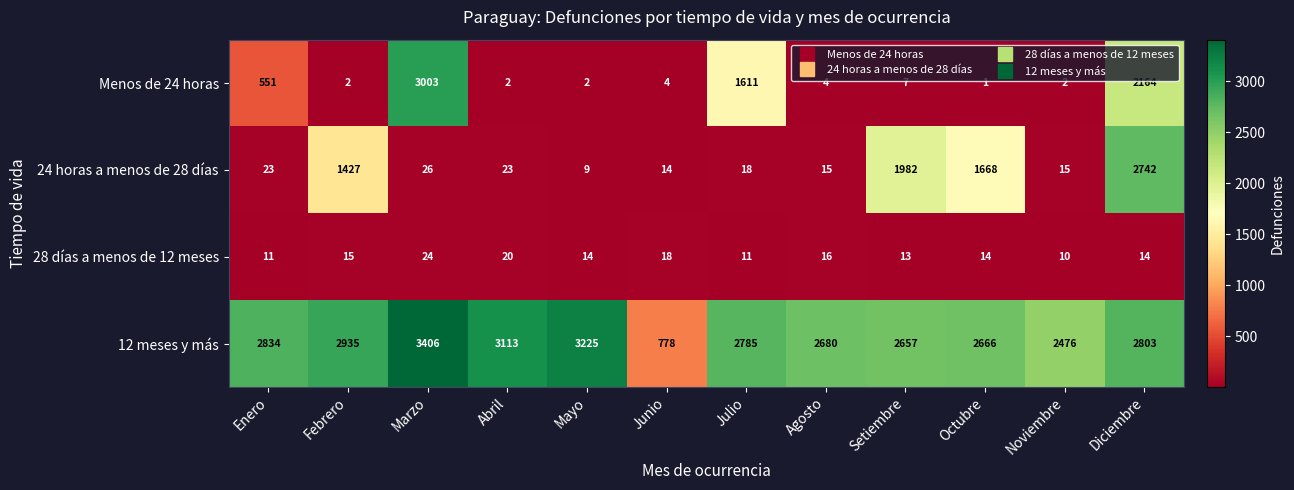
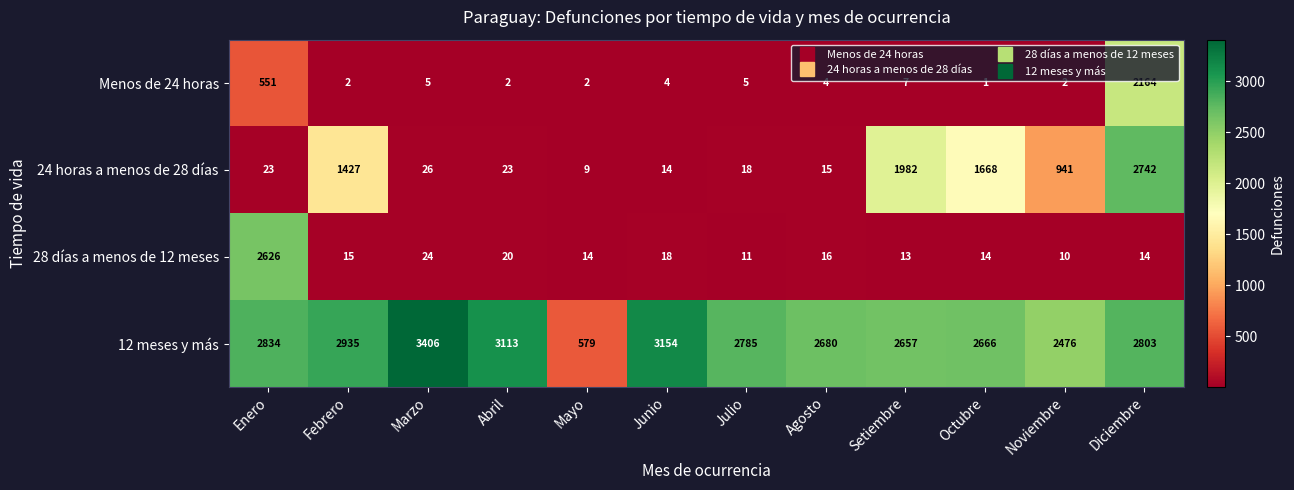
Menos de 24 horas, Marzo: 3003 -> 5
Menos de 24 horas, Julio: 1611 -> 5
24 horas a menos de 28 días, Noviembre: 15 -> 941
28 días a menos de 12 meses, Enero: 11 -> 2626
12 meses y más, Mayo: 3225 -> 579
12 meses y más, Junio: 778 -> 3154
